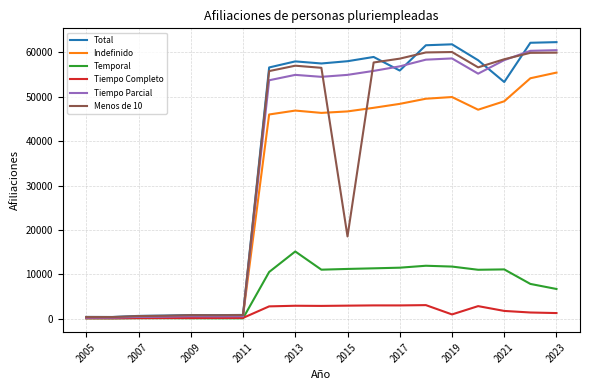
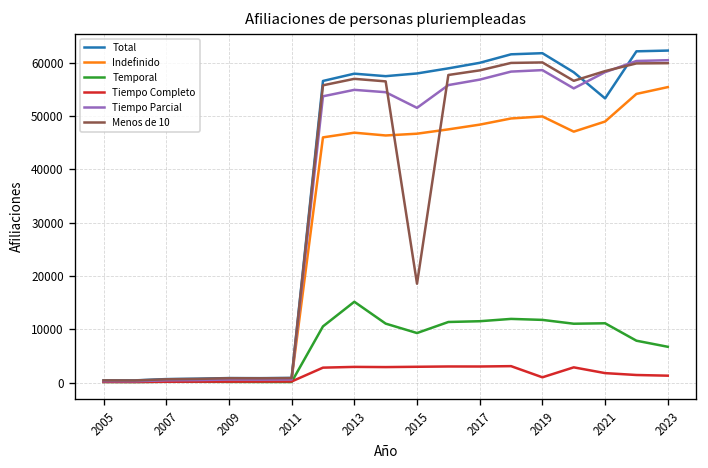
Temporal, 2015: 11000 -> 9000
Tiempo Parcial, 2015: 55000 -> 52000
Total, 2017: 56000 -> 60000
